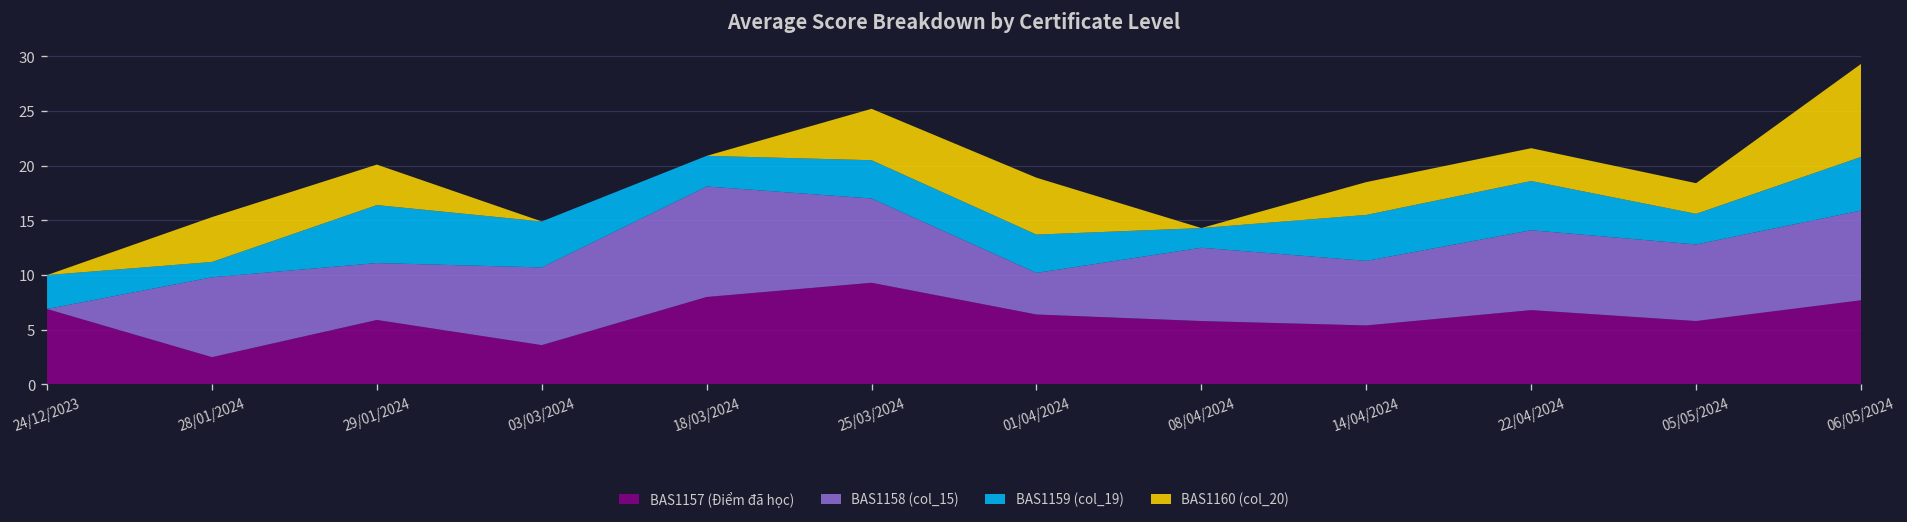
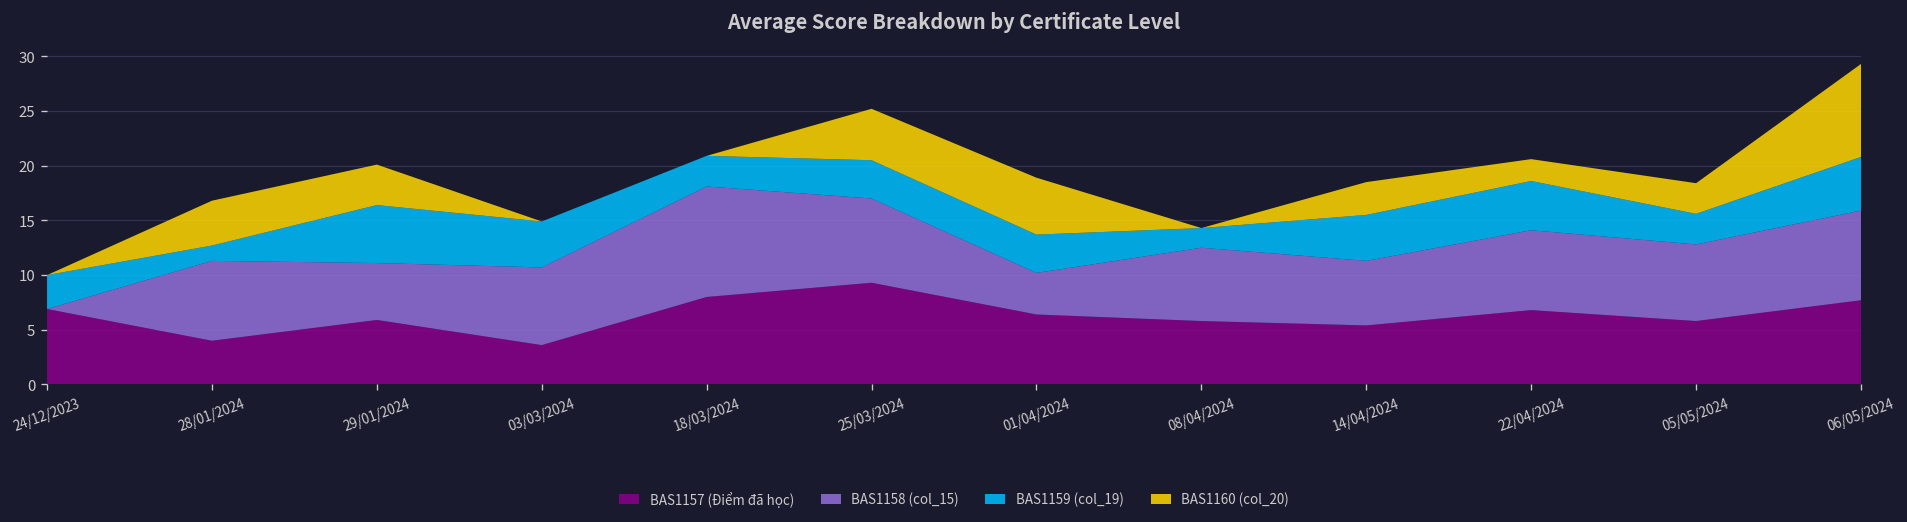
BAS1157 (Điểm đã học), 28/01/2024: 3 -> 4
BAS1160 (col_20), 22/04/2024: 3 -> 2
